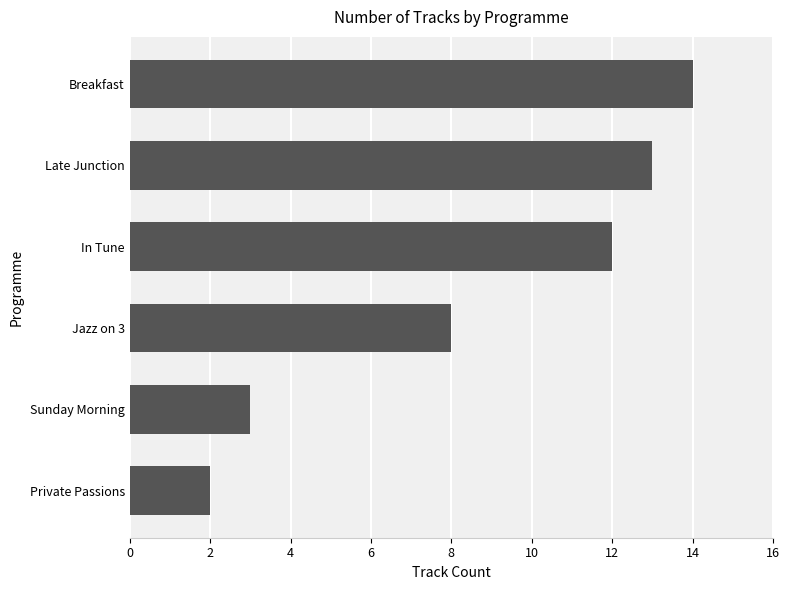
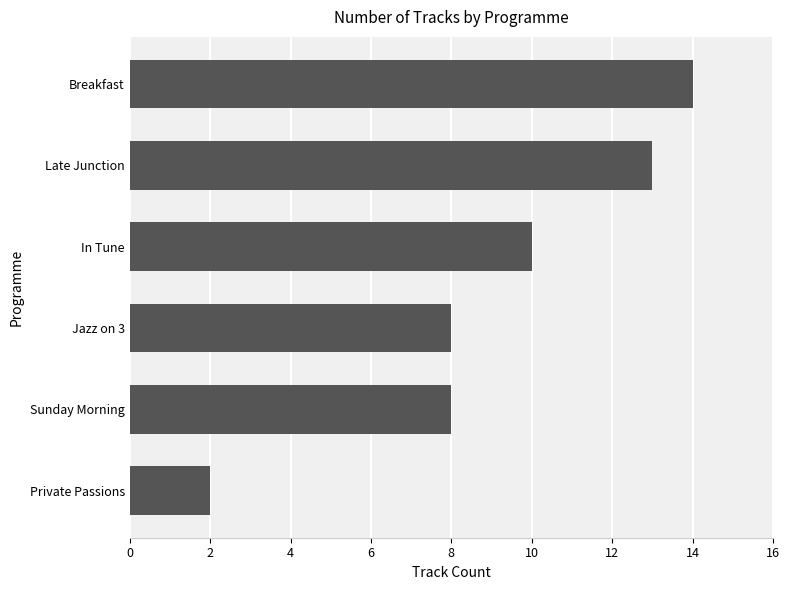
In Tune: 12 -> 10
Sunday Morning: 3 -> 8
